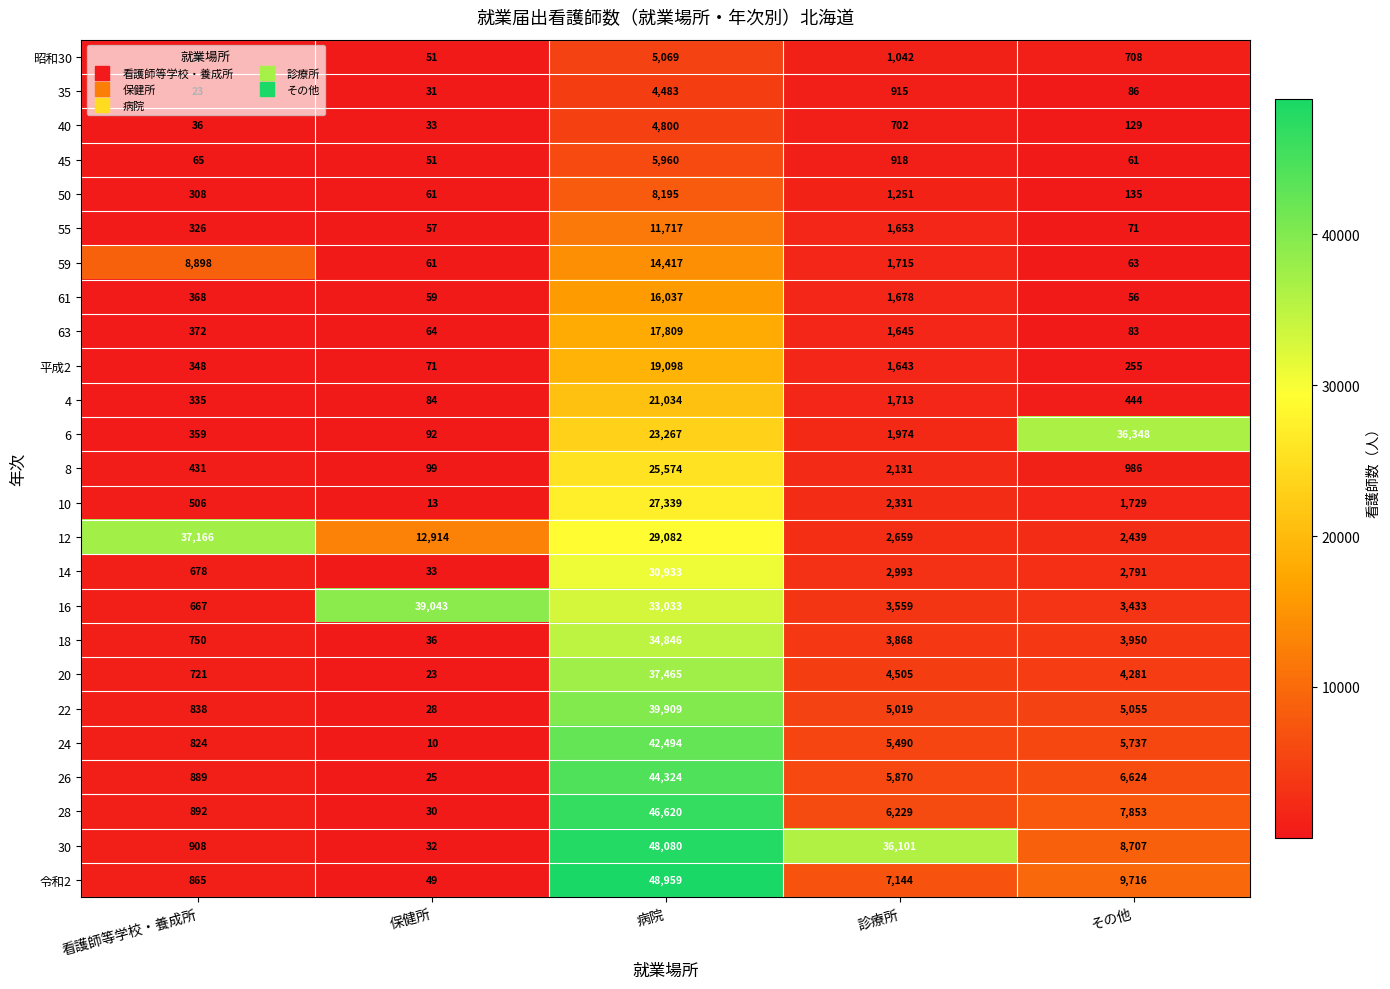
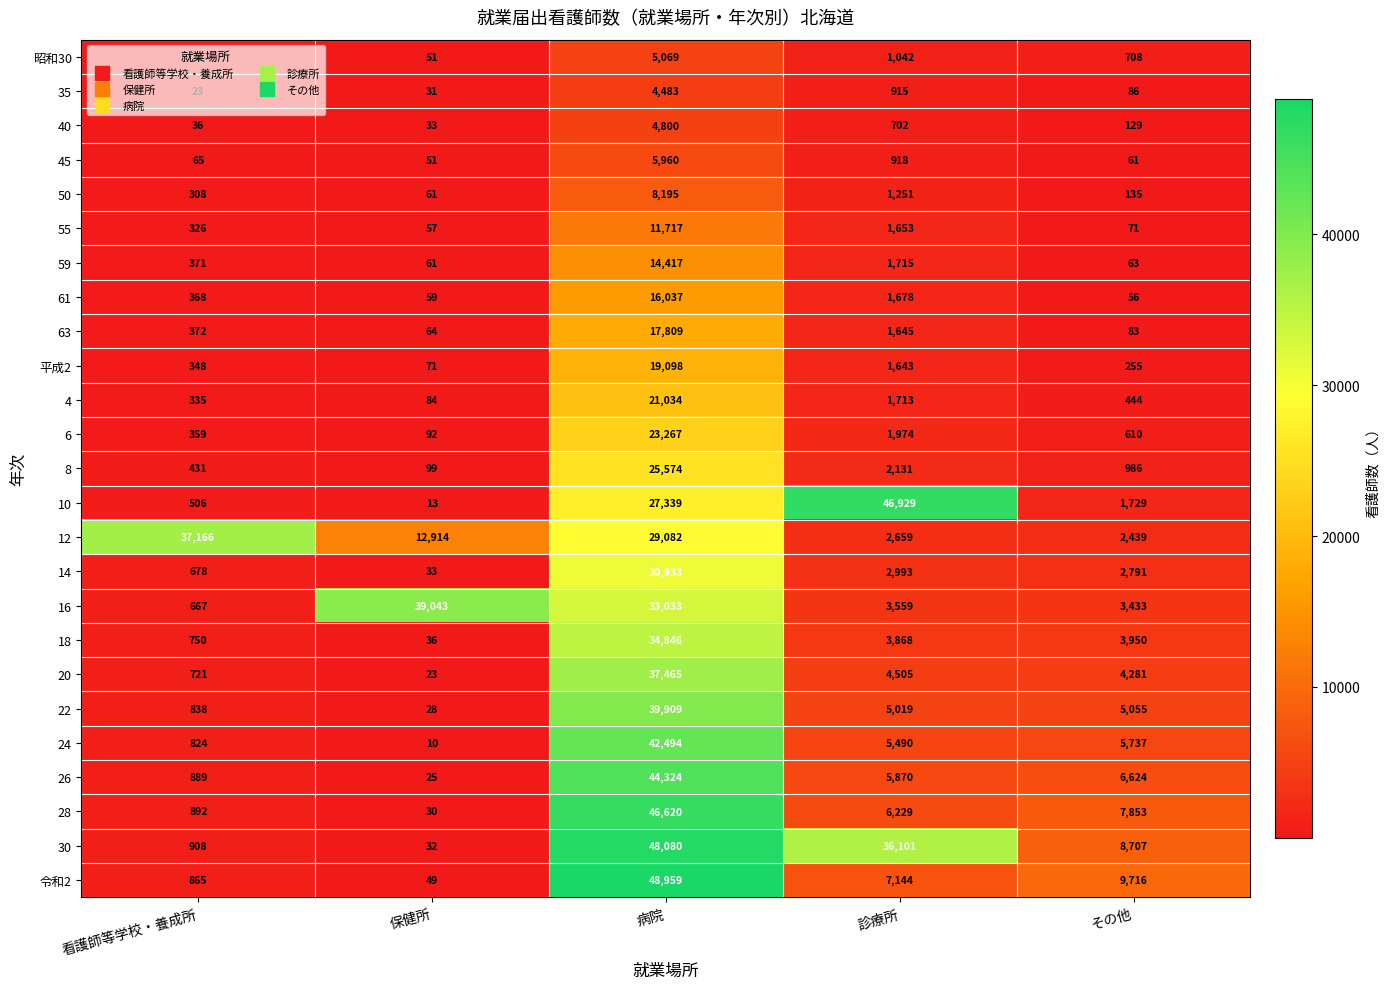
59, 看護師等学校・養成所: 8,898 -> 371
6, その他: 36,348 -> 610
10, 診療所: 2,331 -> 46,929
